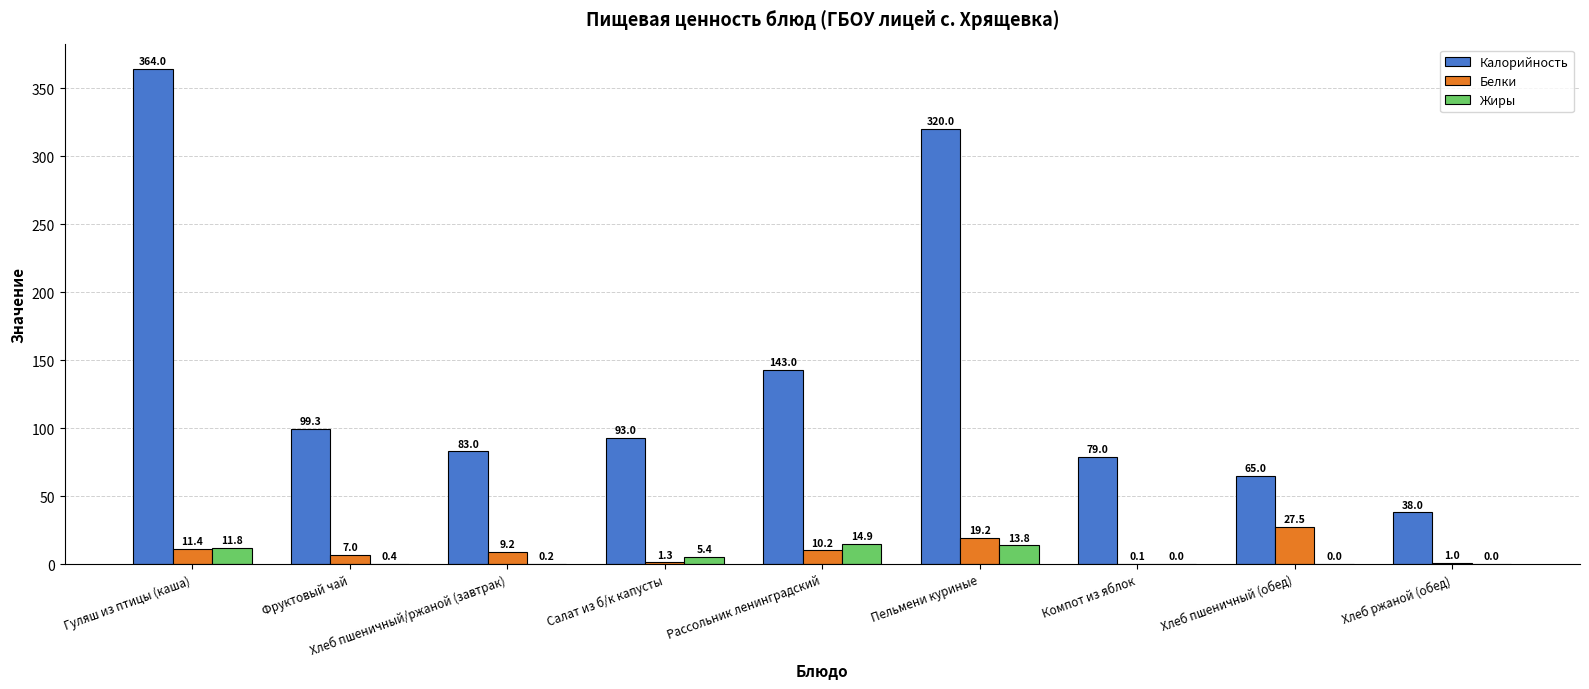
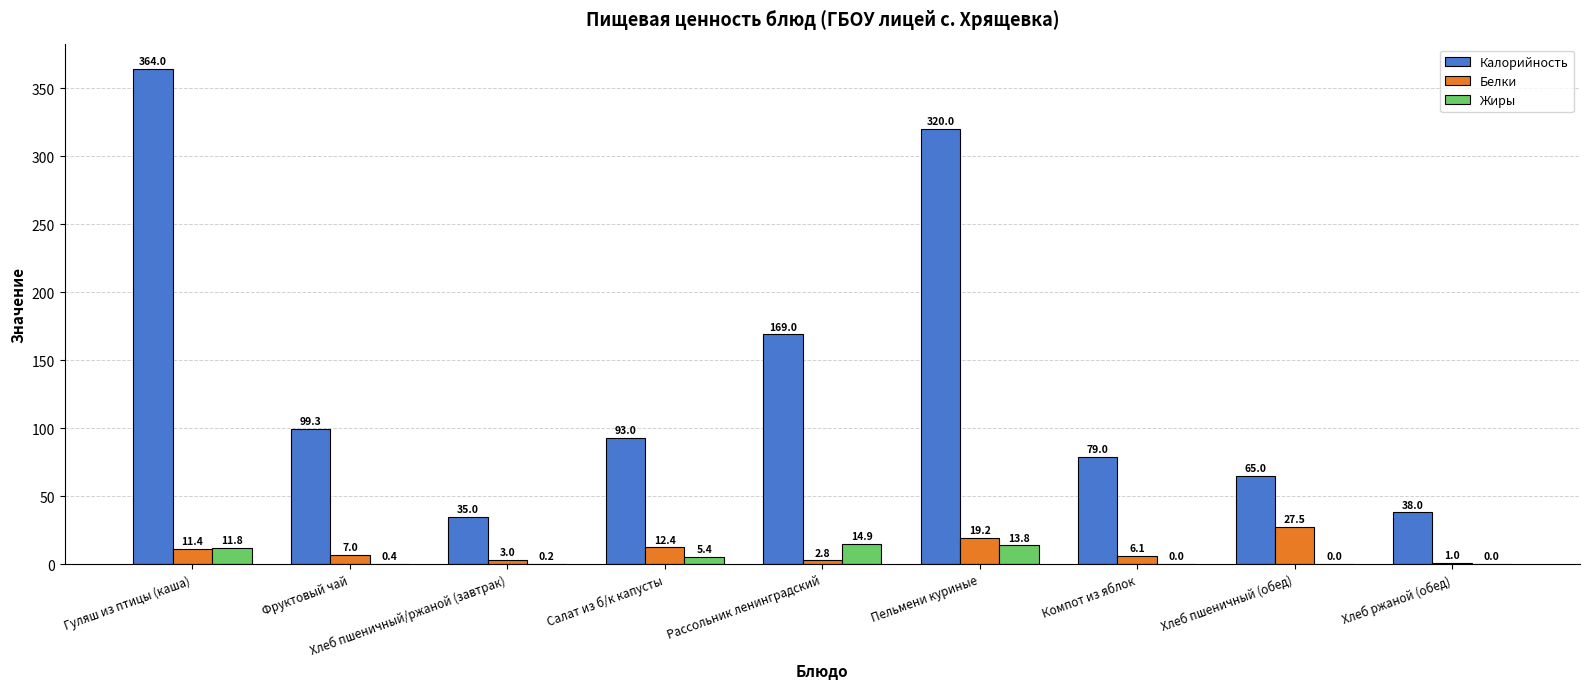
Калорийность, Хлеб пшеничный/ржаной (завтрак): 83.0 -> 35.0
Белки, Хлеб пшеничный/ржаной (завтрак): 9.2 -> 3.0
Белки, Салат из б/к капусты: 1.3 -> 12.4
Калорийность, Рассольник ленинградский: 143.0 -> 169.0
Белки, Рассольник ленинградский: 10.2 -> 2.8
Белки, Компот из яблок: 0.1 -> 6.1
